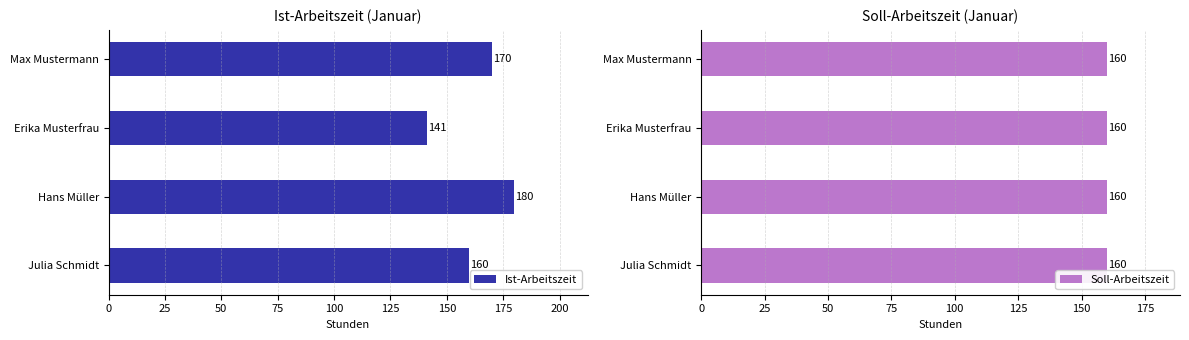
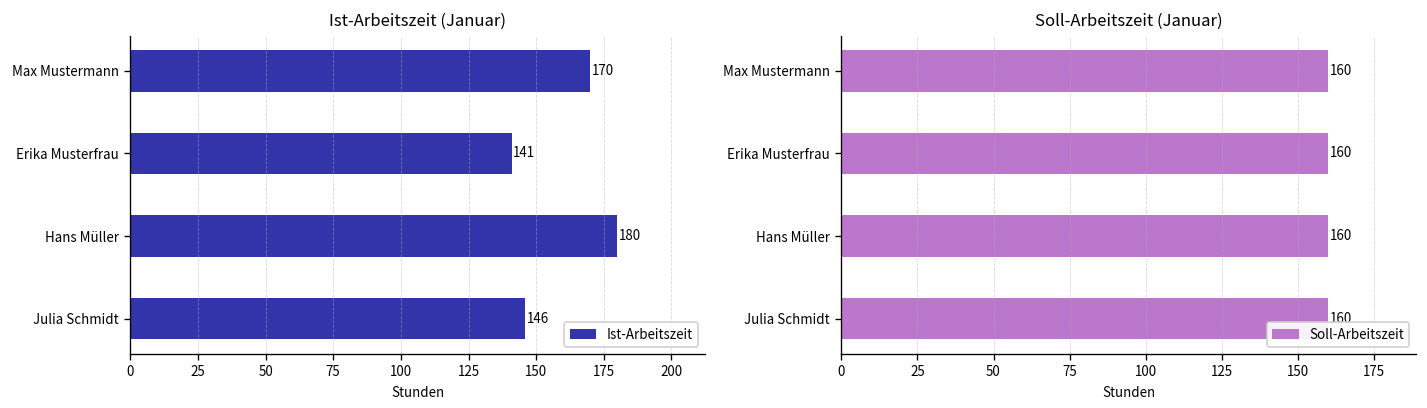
Ist-Arbeitszeit (Januar), Julia Schmidt: 160 -> 146
